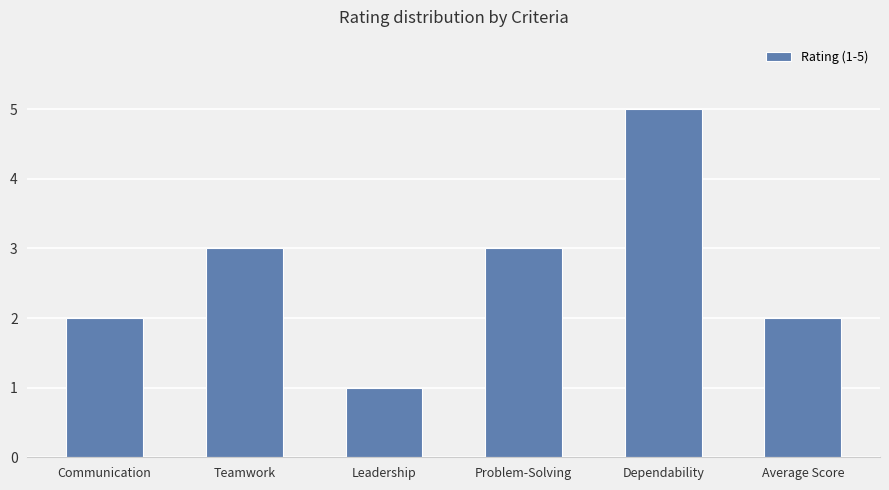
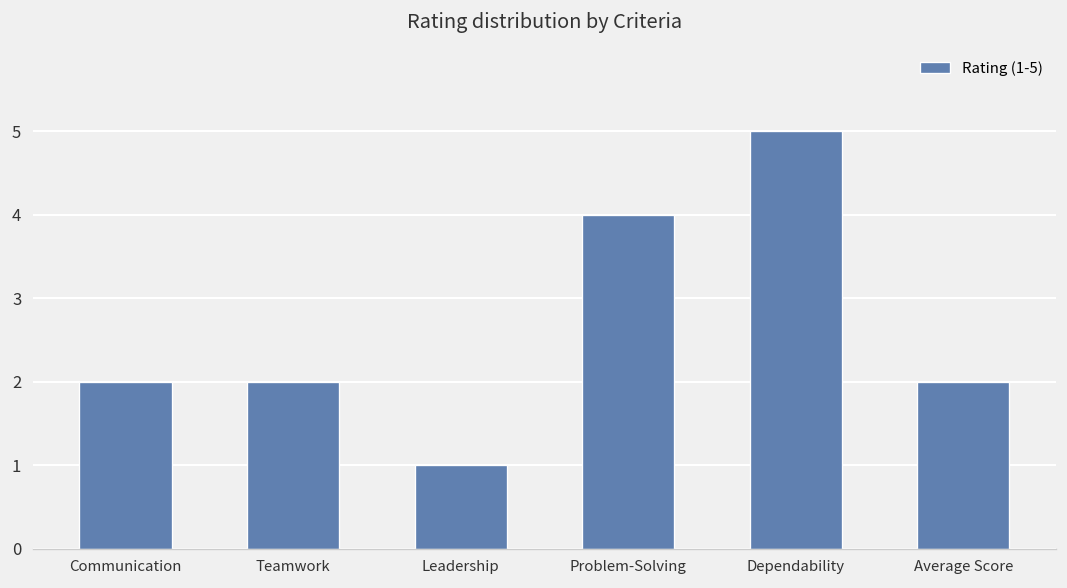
Teamwork: 3 -> 2
Problem-Solving: 3 -> 4
